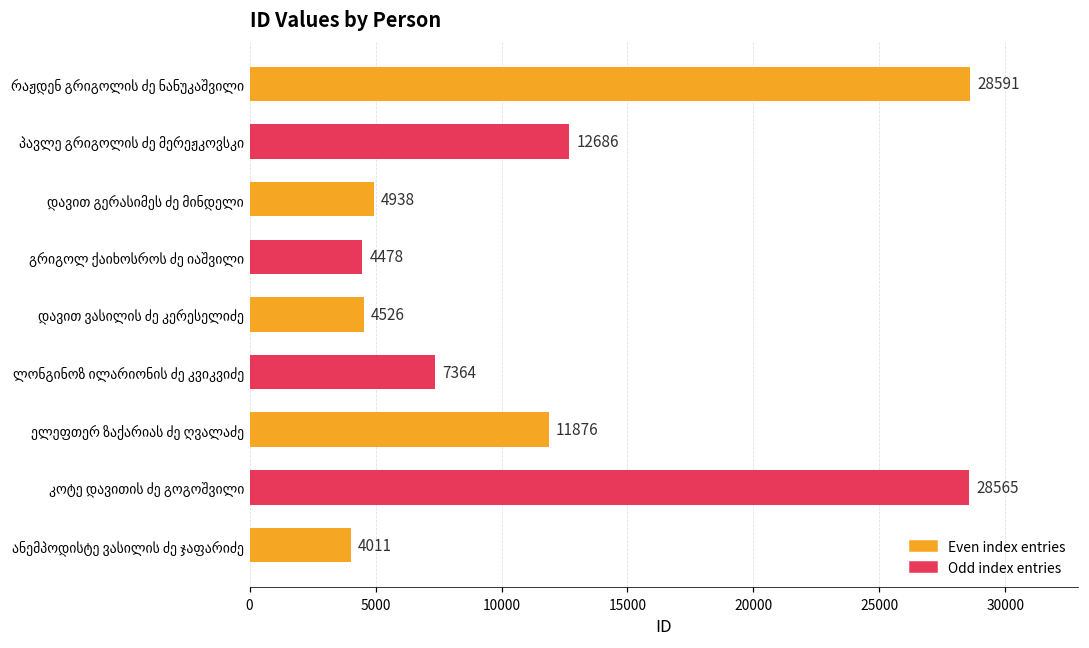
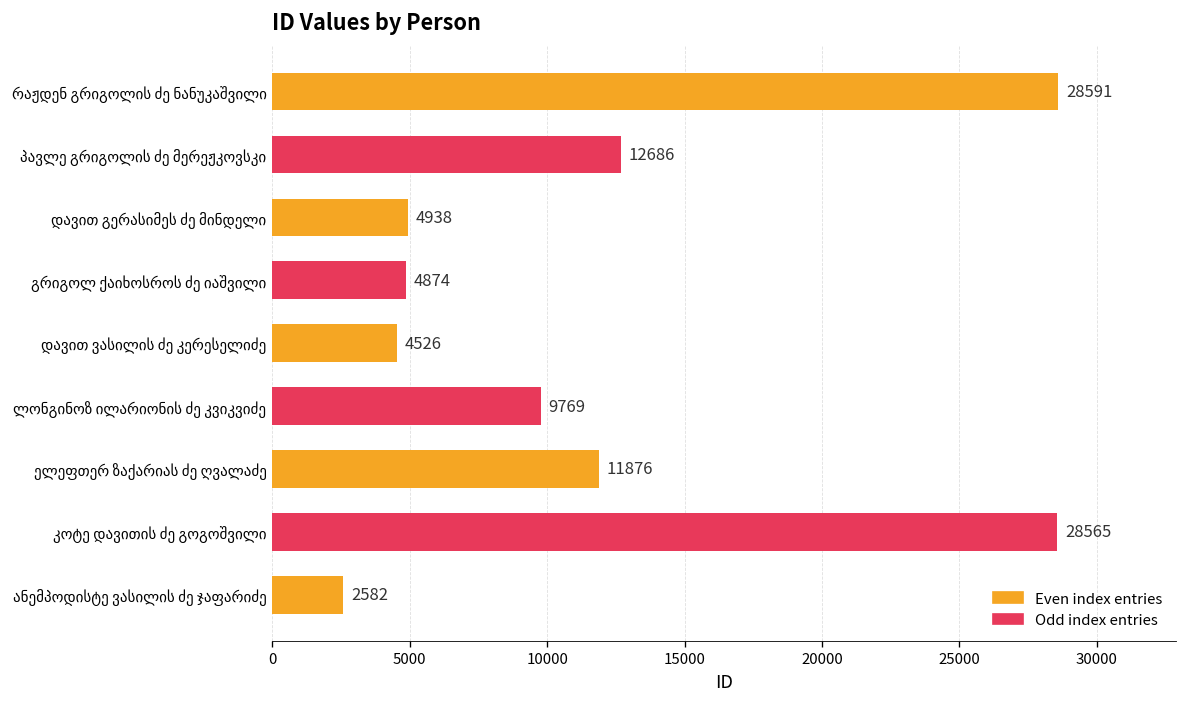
გრიგოლ ქაიხოსროს ძე იაშვილი: 4478 -> 4874
ლონგინოზ ილარიონის ძე კვიკვიძე: 7364 -> 9769
ანემპოდისტე ვასილის ძე ჯაფარიძე: 4011 -> 2582
